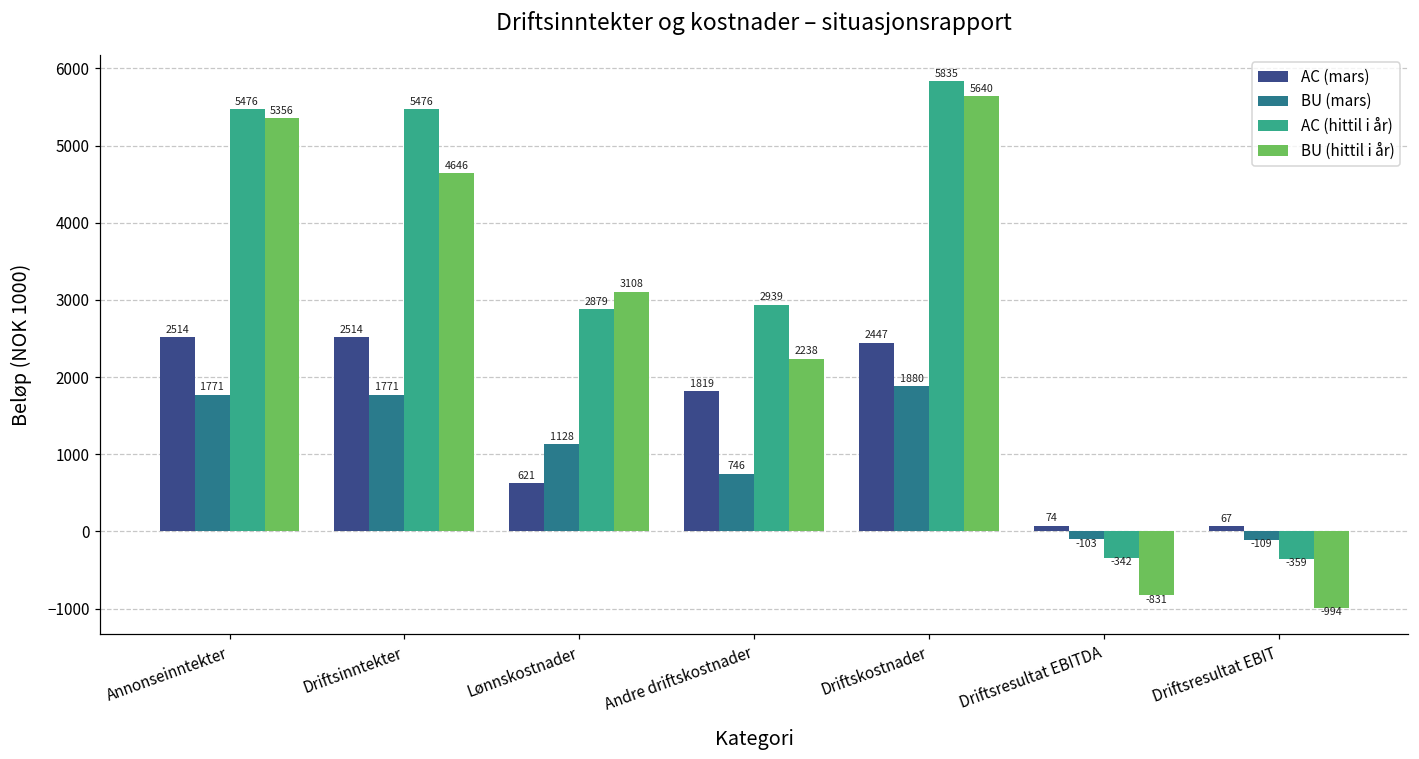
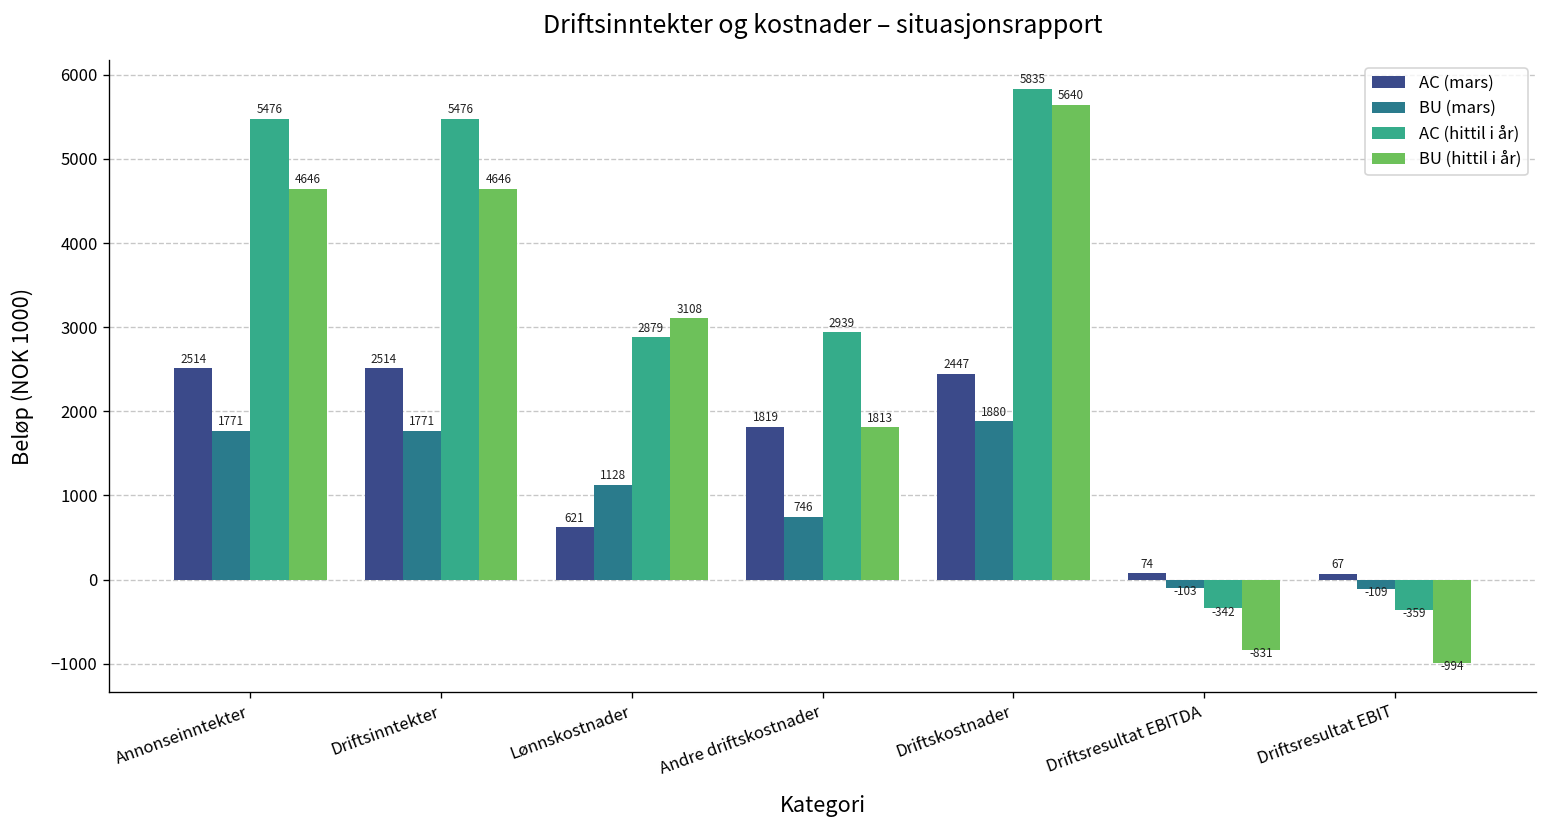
BU (hittil i år), Annonseinntekter: 5356 -> 4646
BU (hittil i år), Andre driftskostnader: 2238 -> 1813
